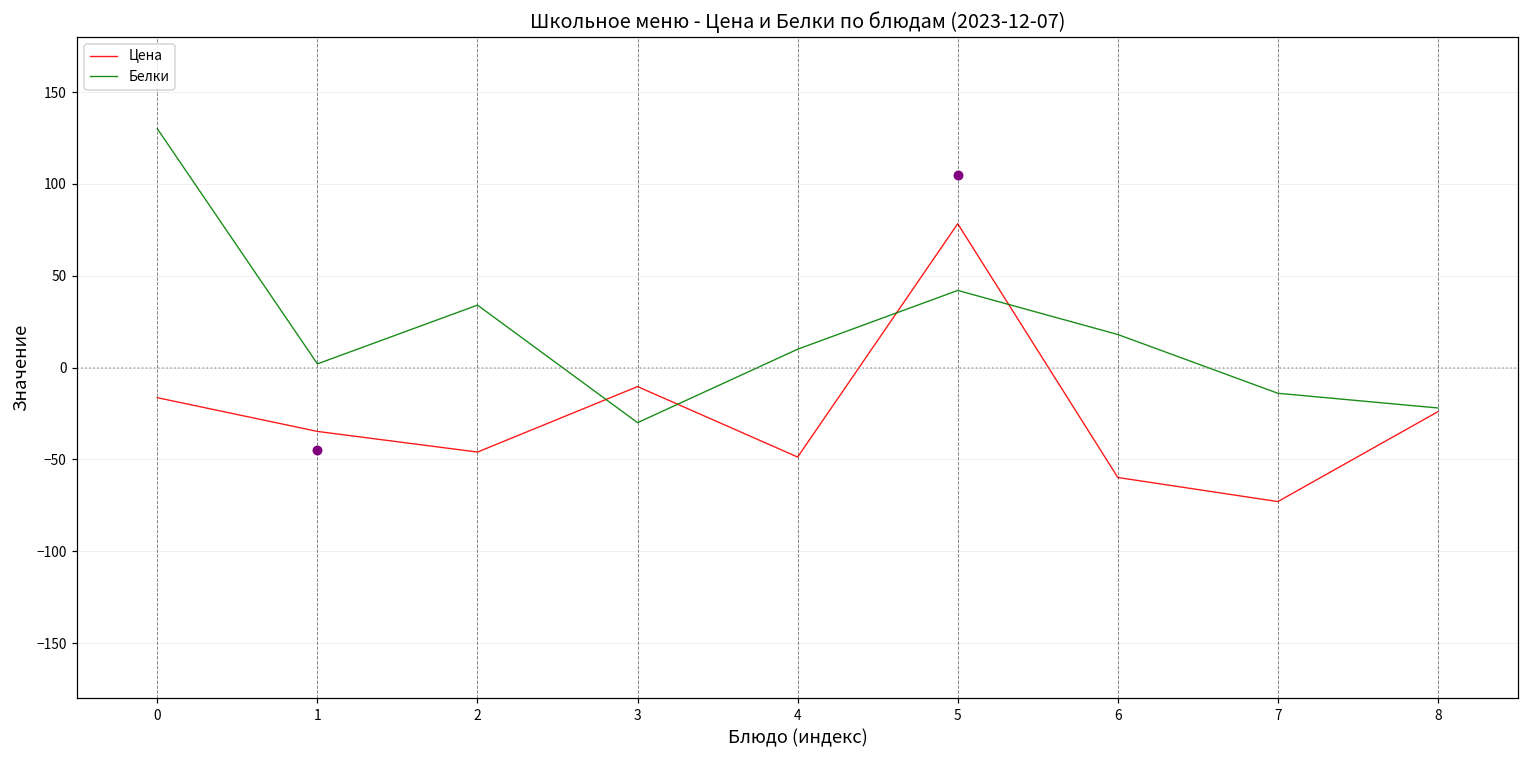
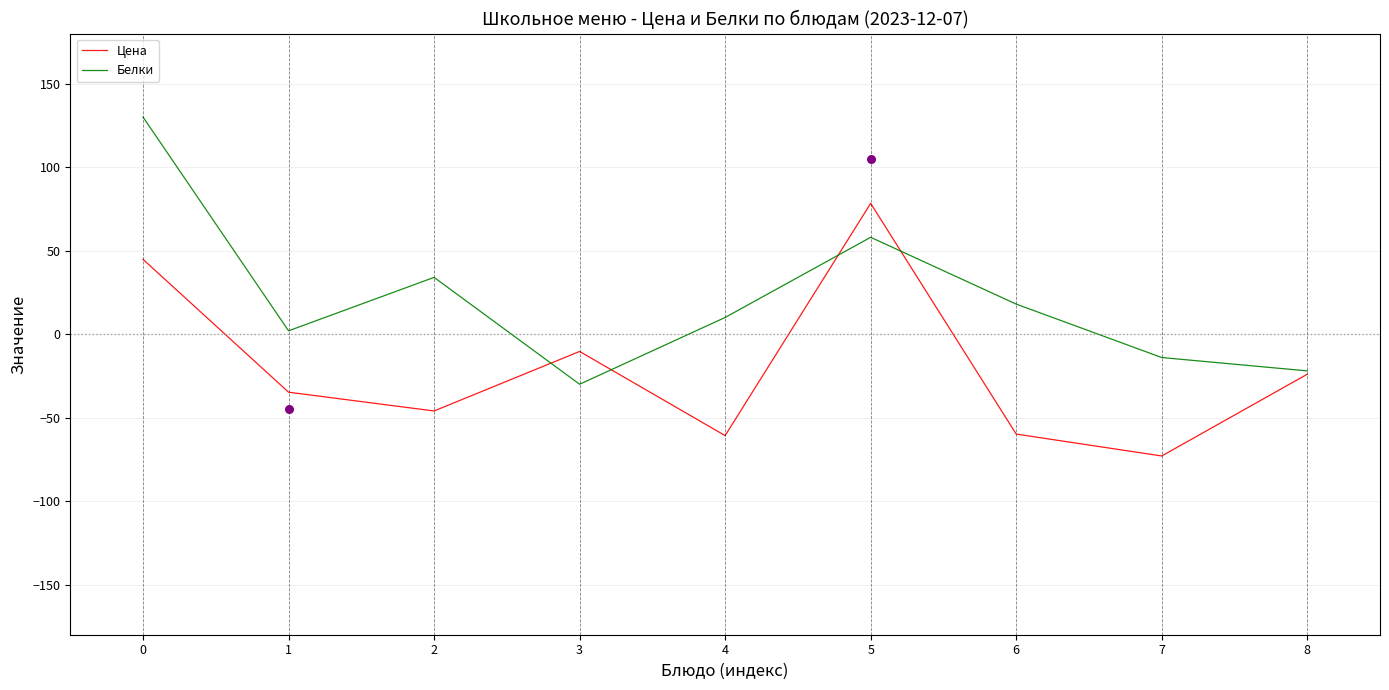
Цена, 0: -16 -> 45
Цена, 4: -49 -> -61
Белки, 5: 42 -> 58
